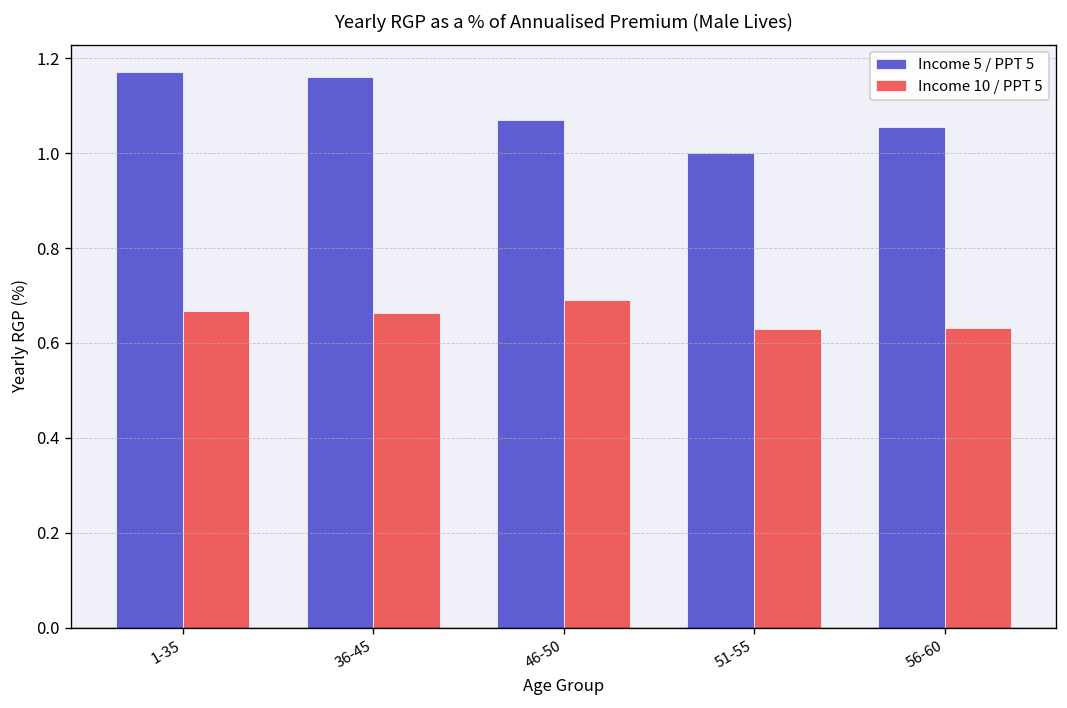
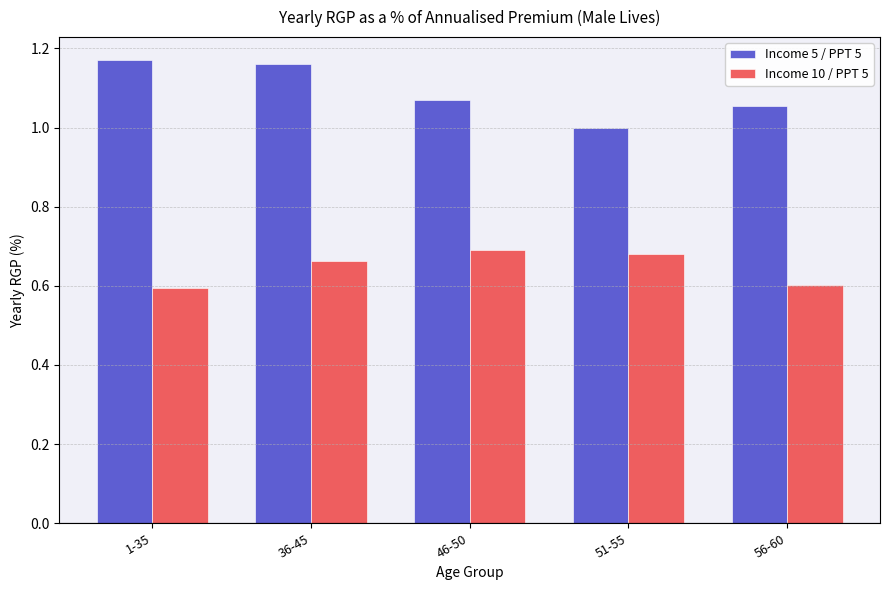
Income 10 / PPT 5, 1-35: 0.67 -> 0.60
Income 10 / PPT 5, 51-55: 0.63 -> 0.68
Income 10 / PPT 5, 56-60: 0.63 -> 0.60
